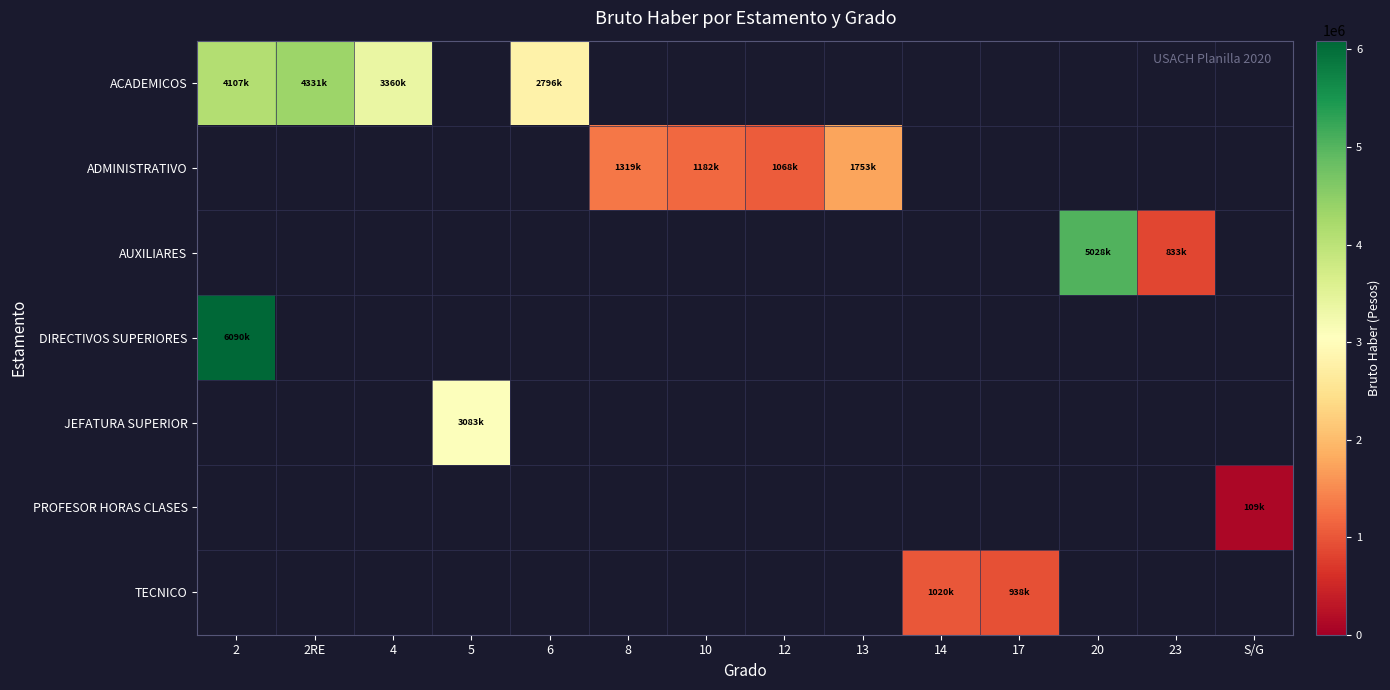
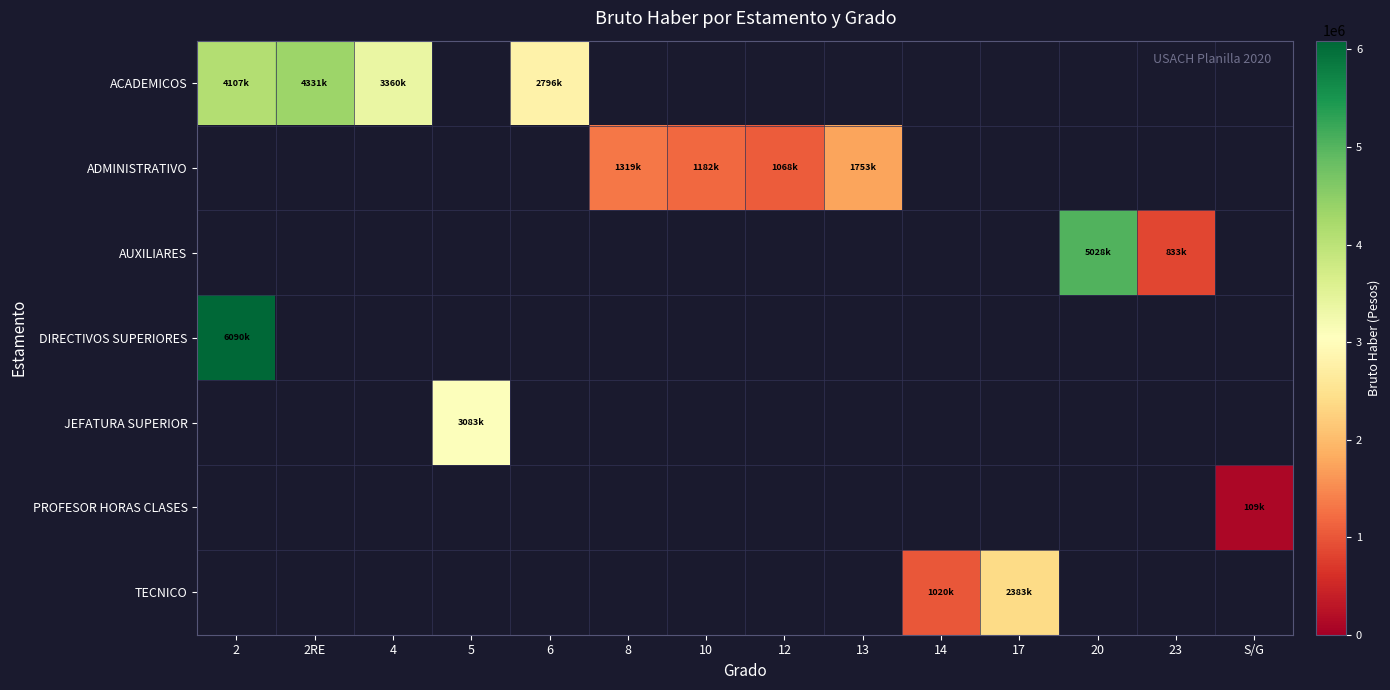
TECNICO, 17: 938k -> 2383k
